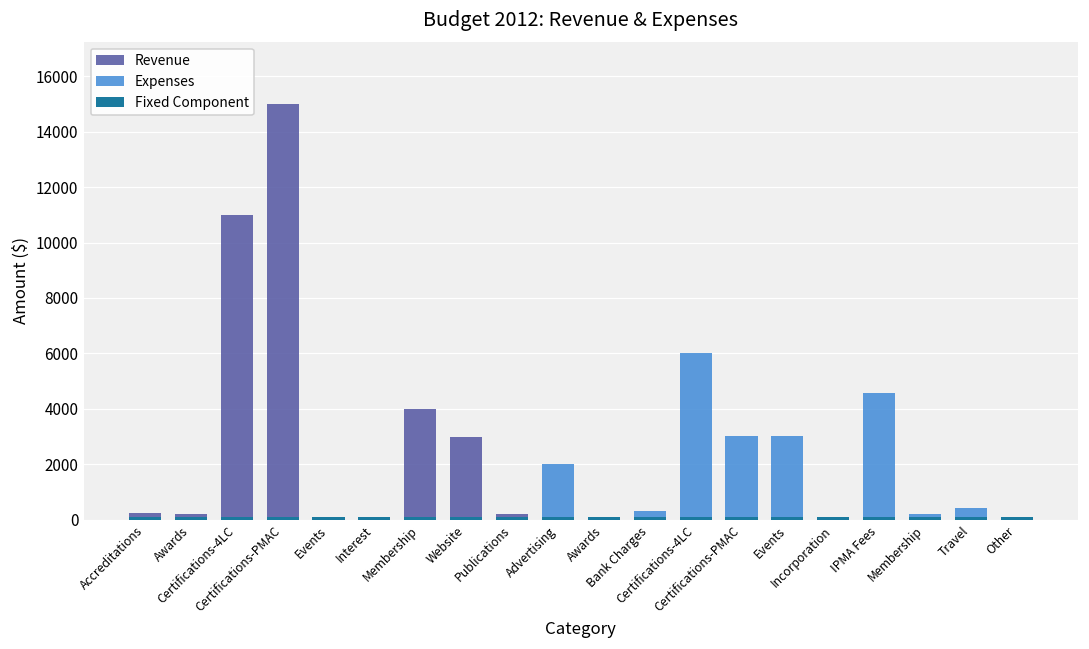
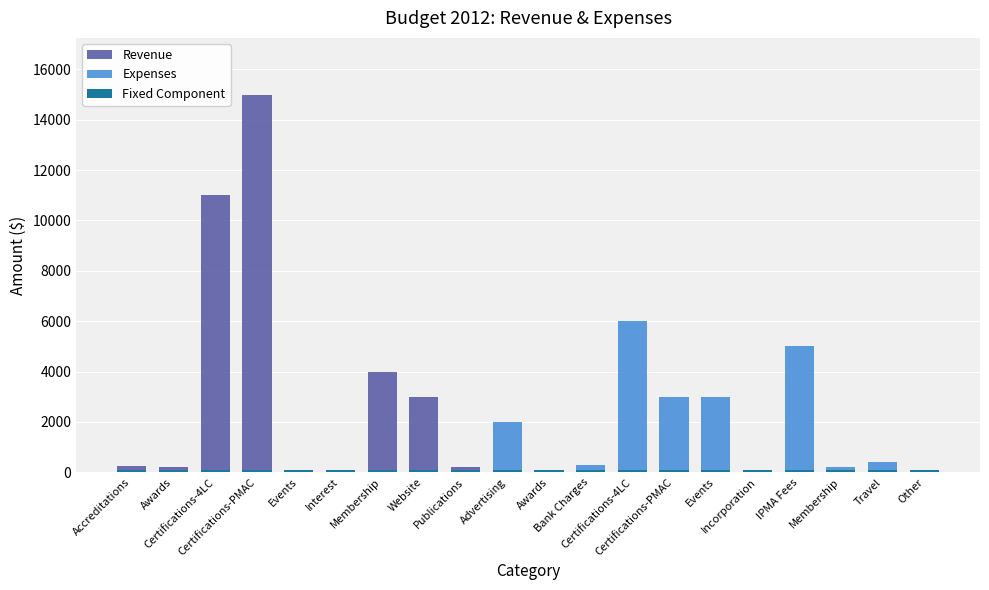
Expenses, IPMA Fees: 4600 -> 5000
